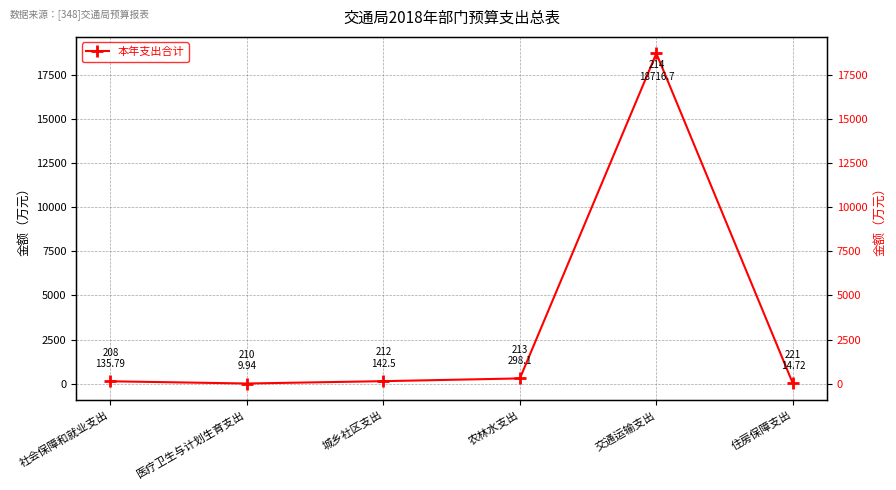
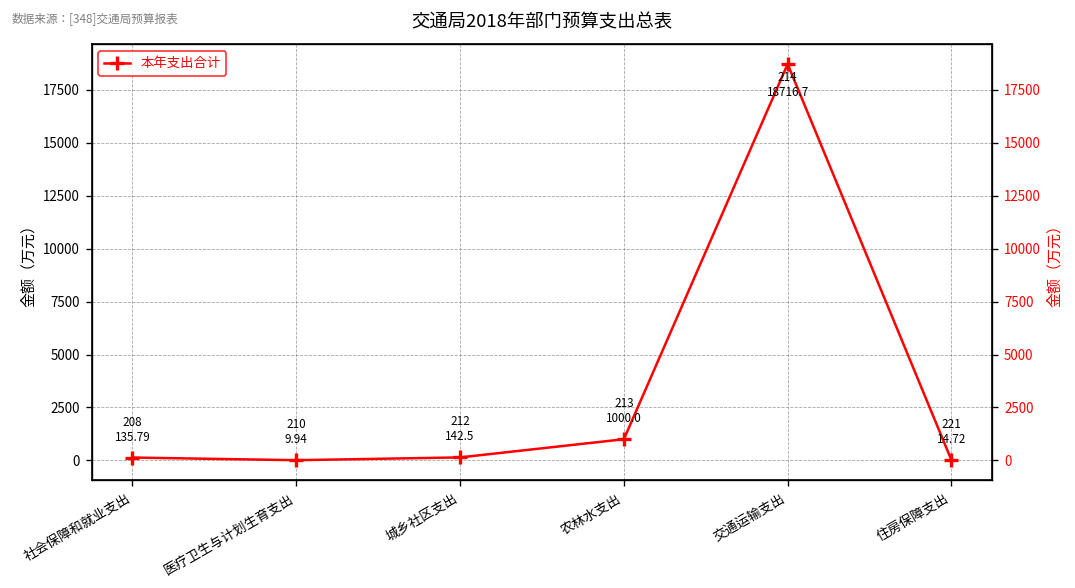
农林水支出: 298.1 -> 1000.0
